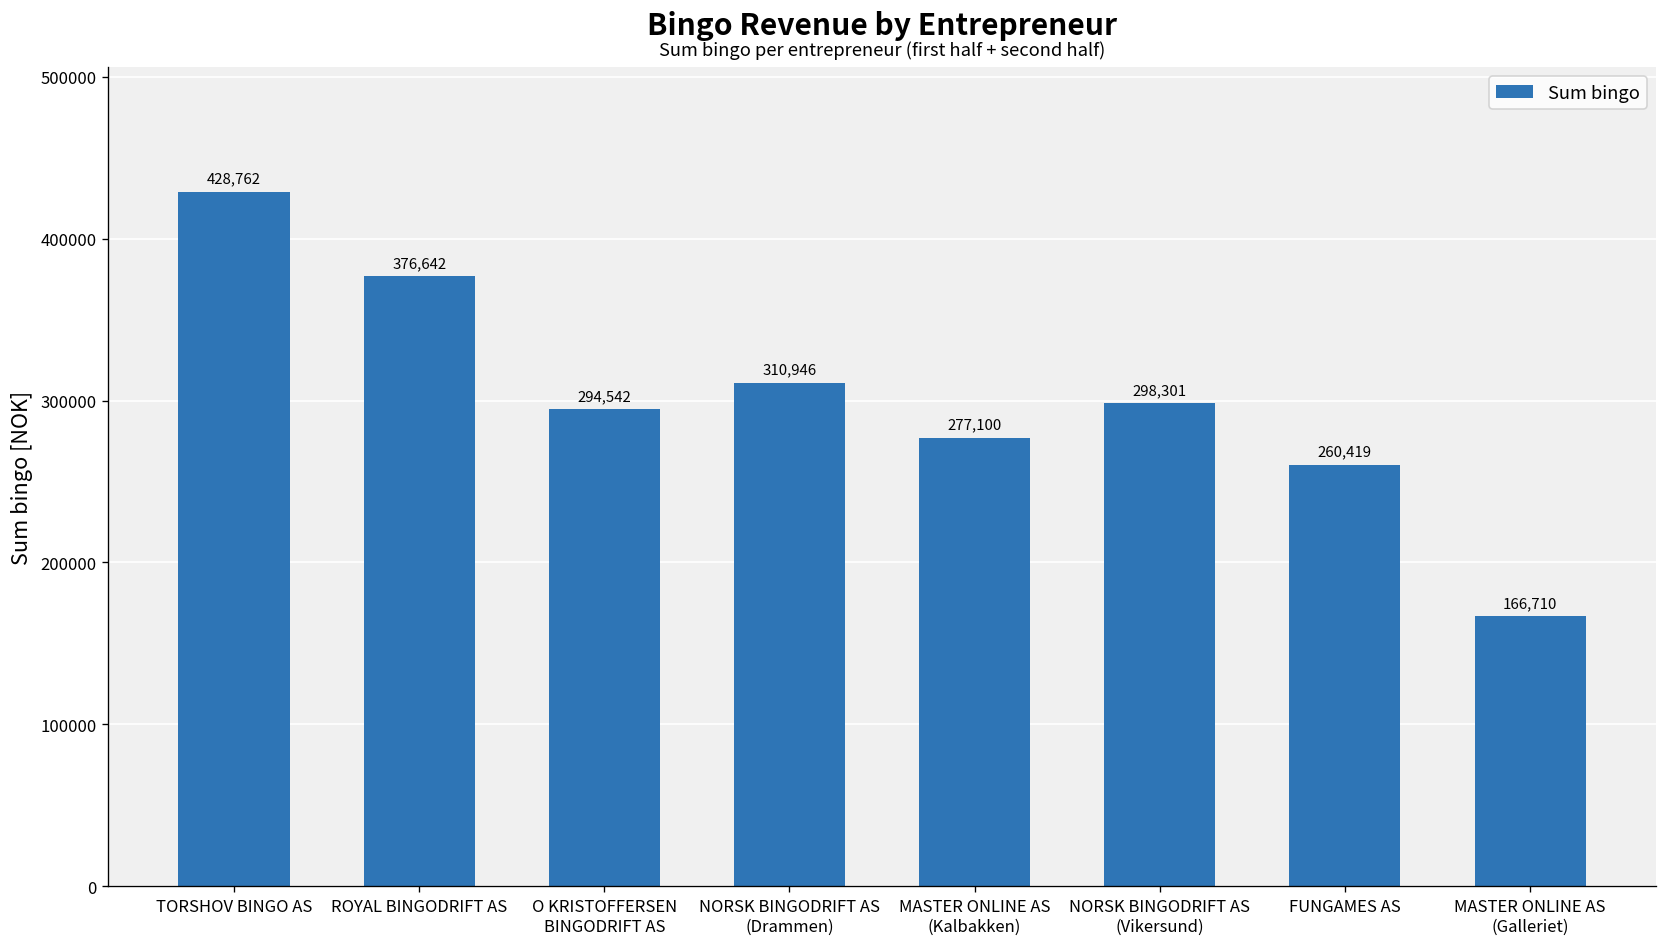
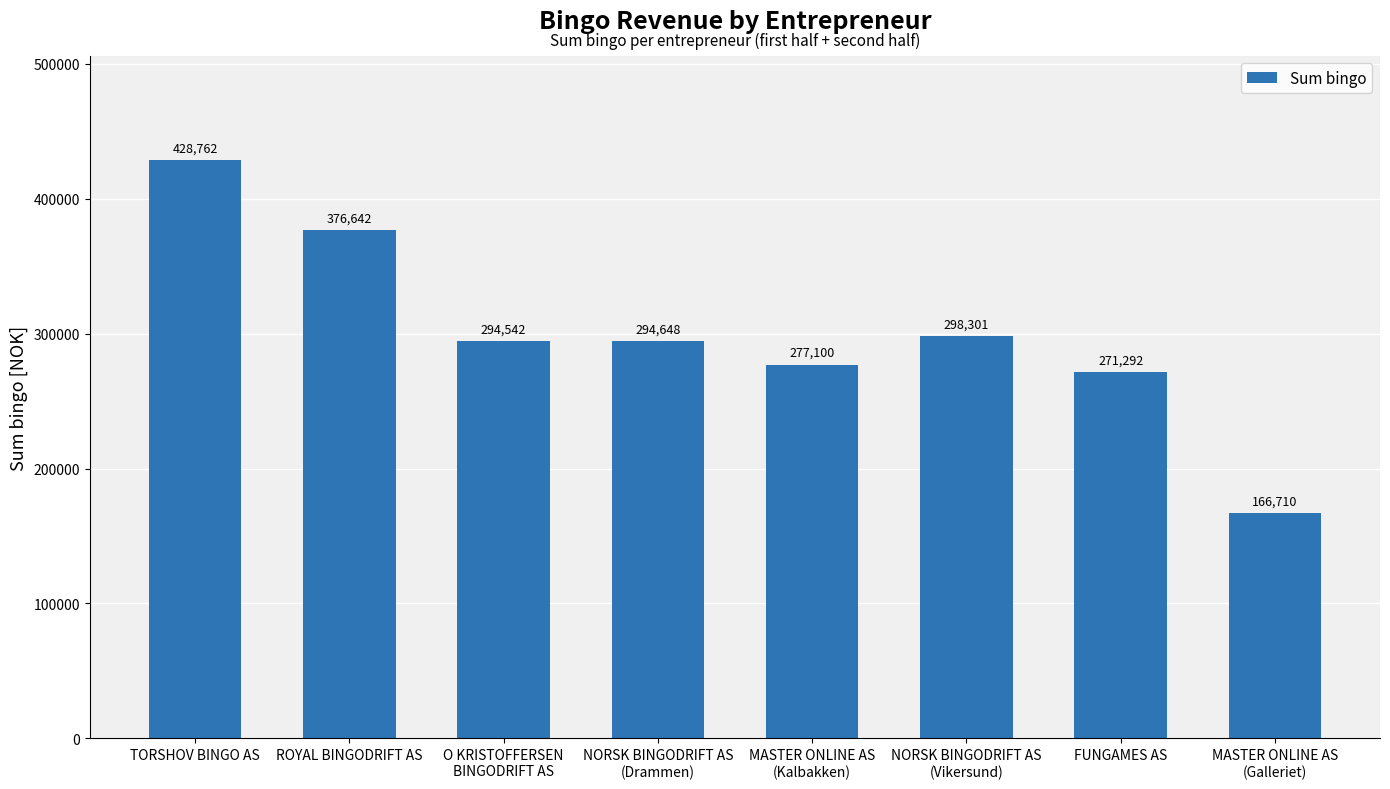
NORSK BINGODRIFT AS (Drammen): 310,946 -> 294,648
FUNGAMES AS: 260,419 -> 271,292
